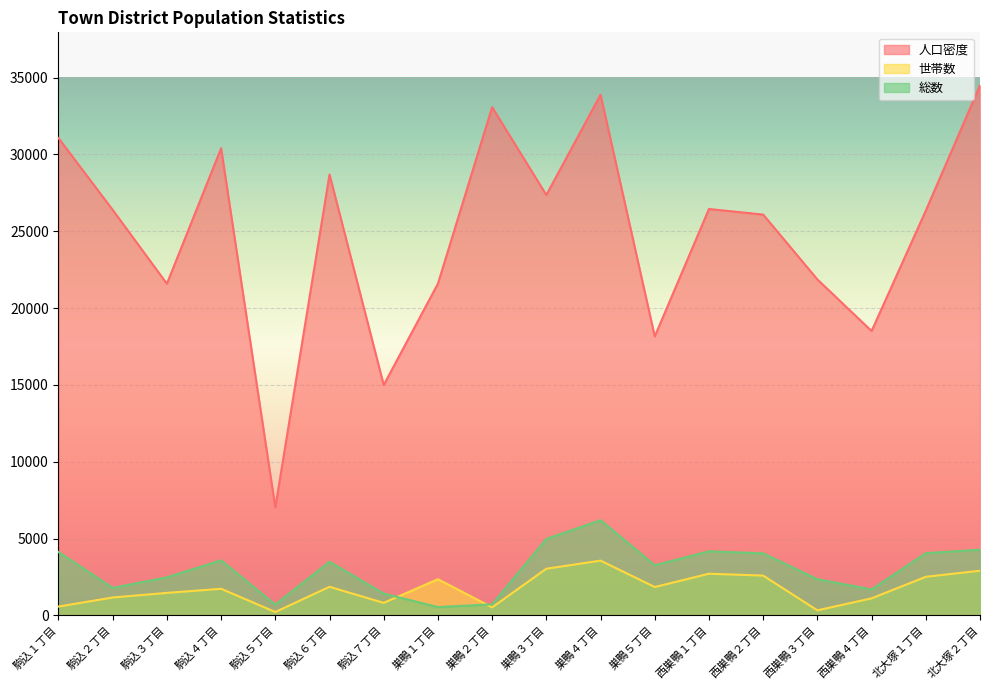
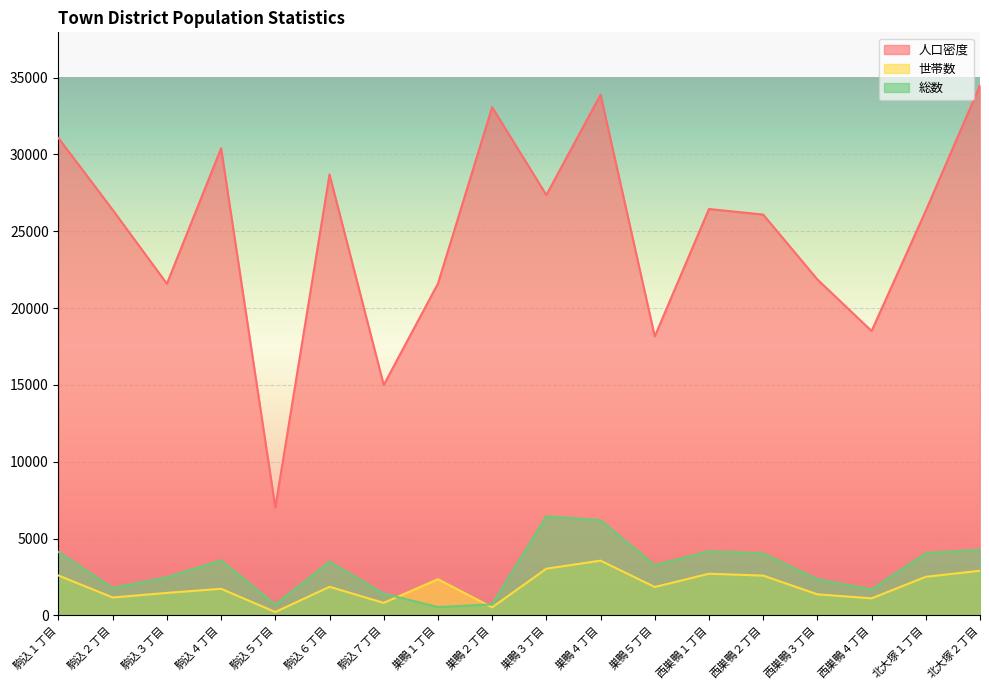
世帯数, 駒込１丁目: 600 -> 2600
総数, 巣鴨３丁目: 5000 -> 6400
世帯数, 西巣鴨３丁目: 300 -> 1400
